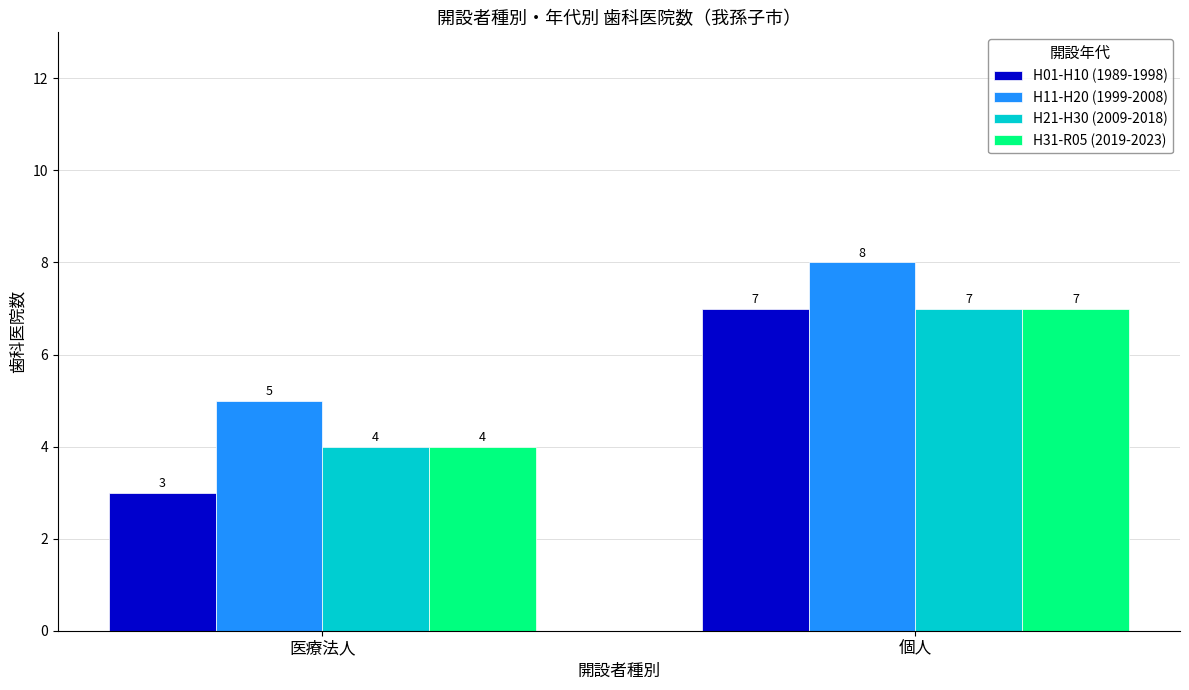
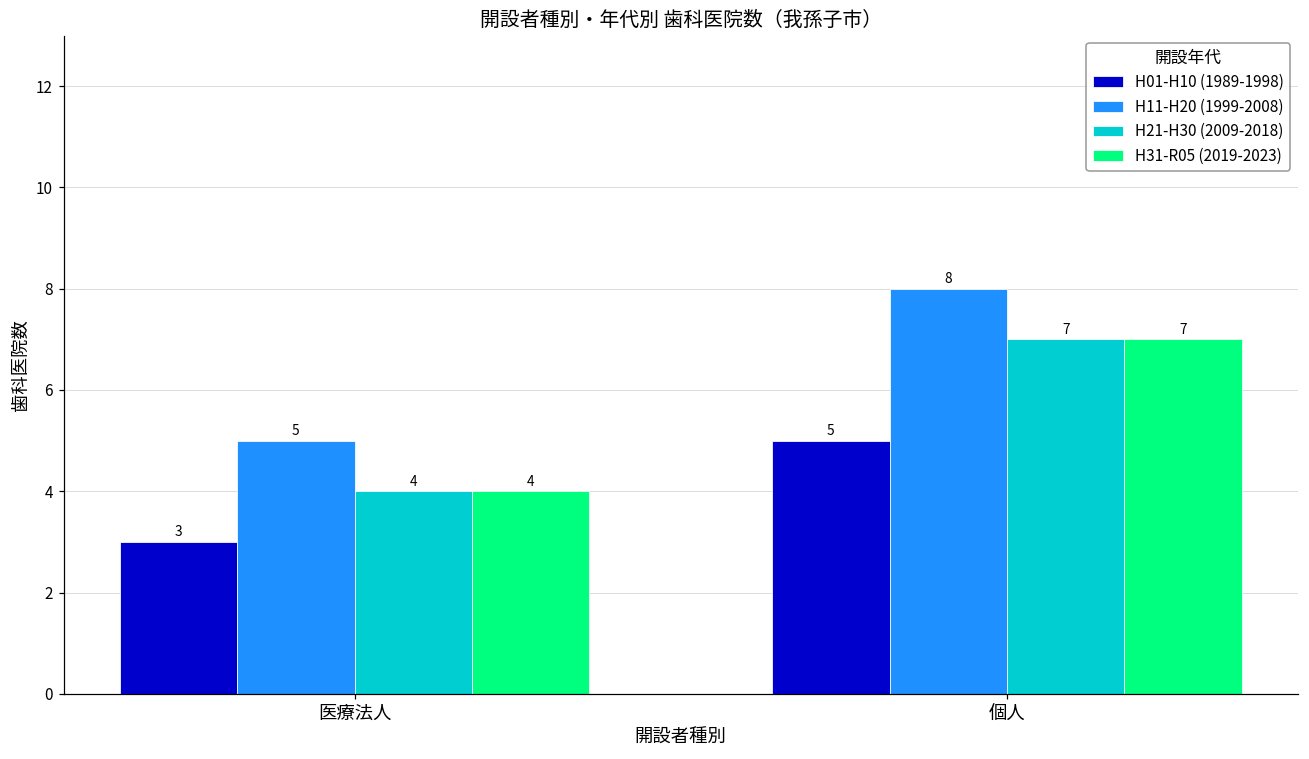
H01-H10 (1989-1998), 個人: 7 -> 5
